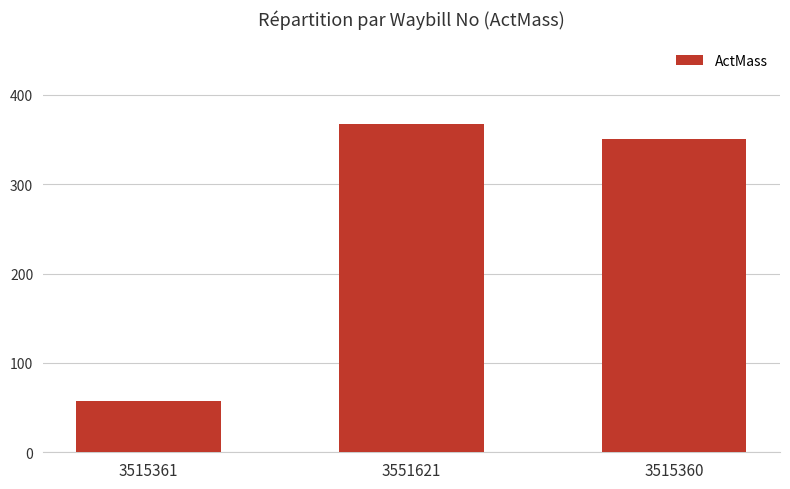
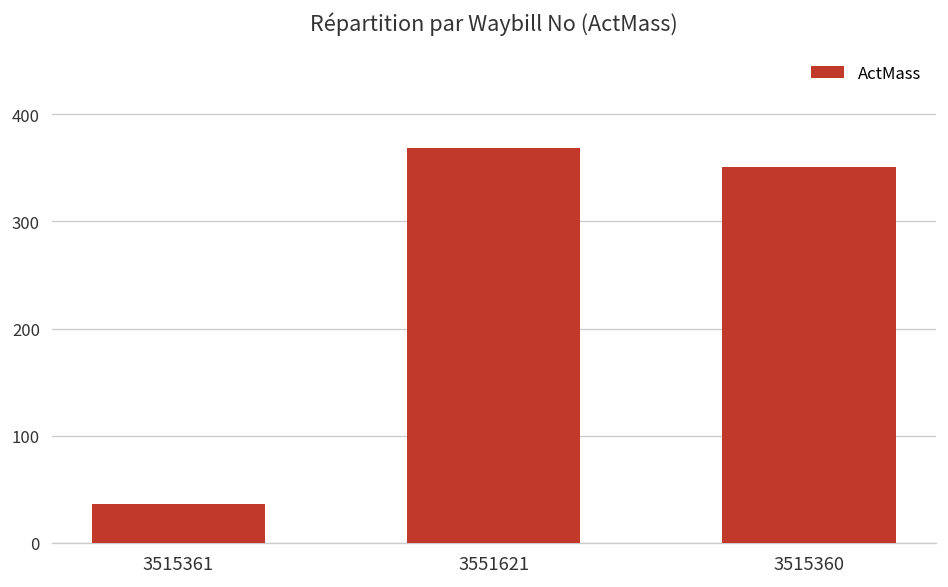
3515361: 60 -> 40
